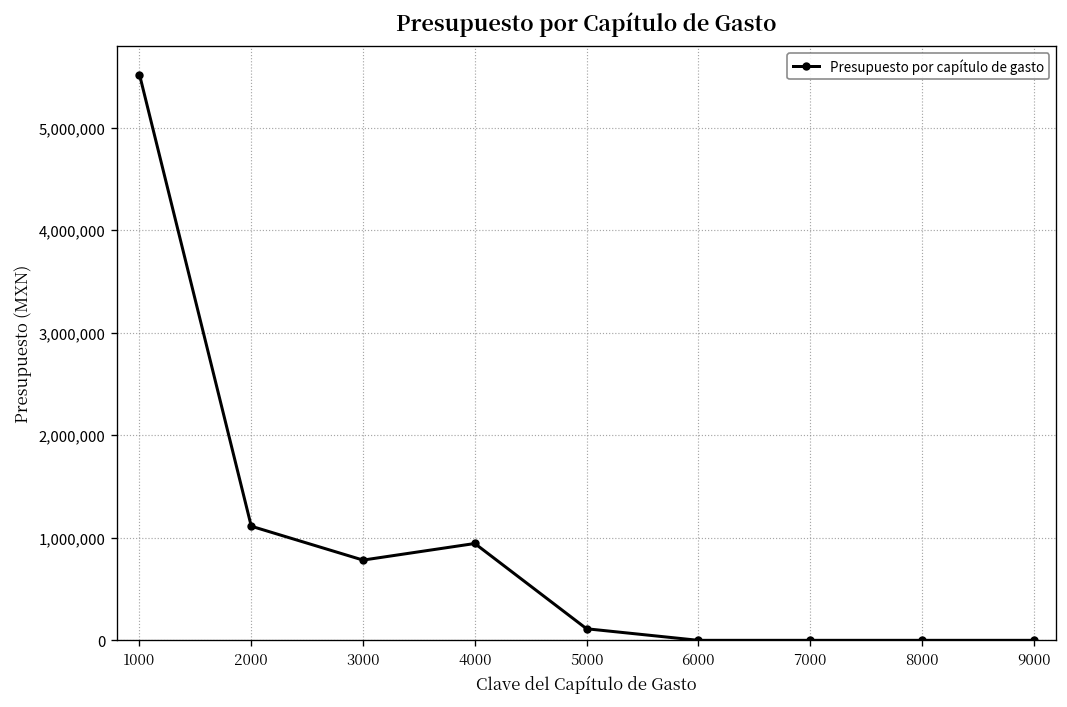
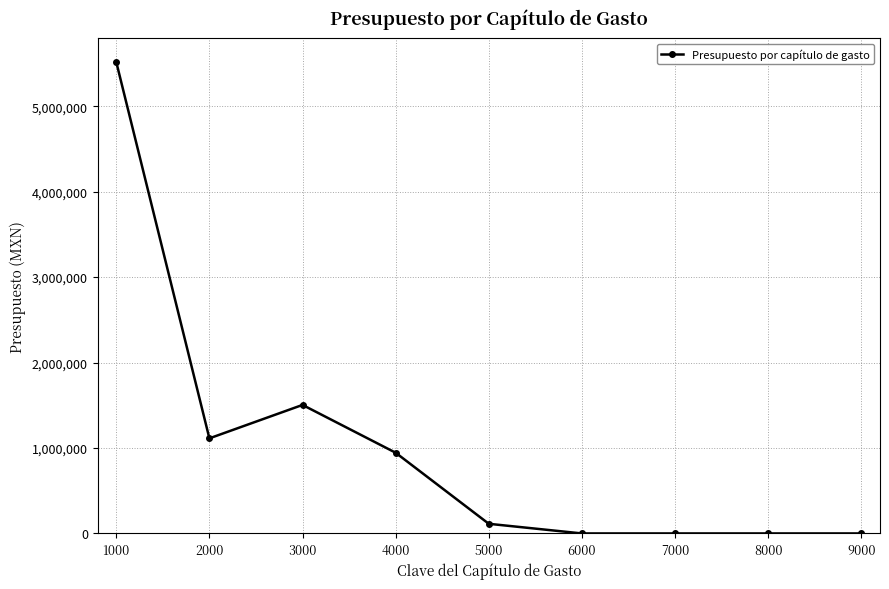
3000: 800,000 -> 1,500,000
